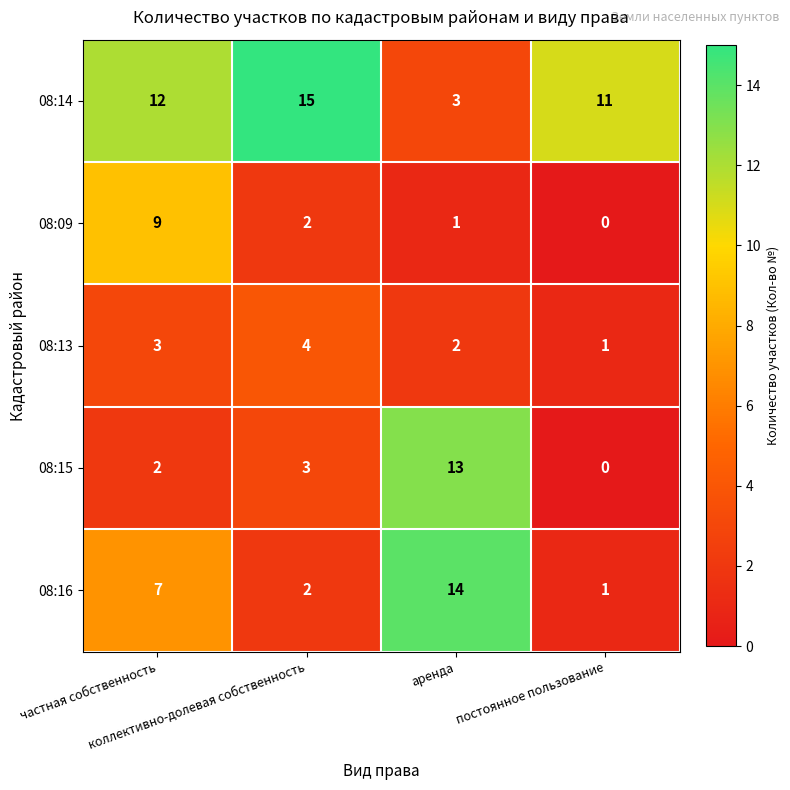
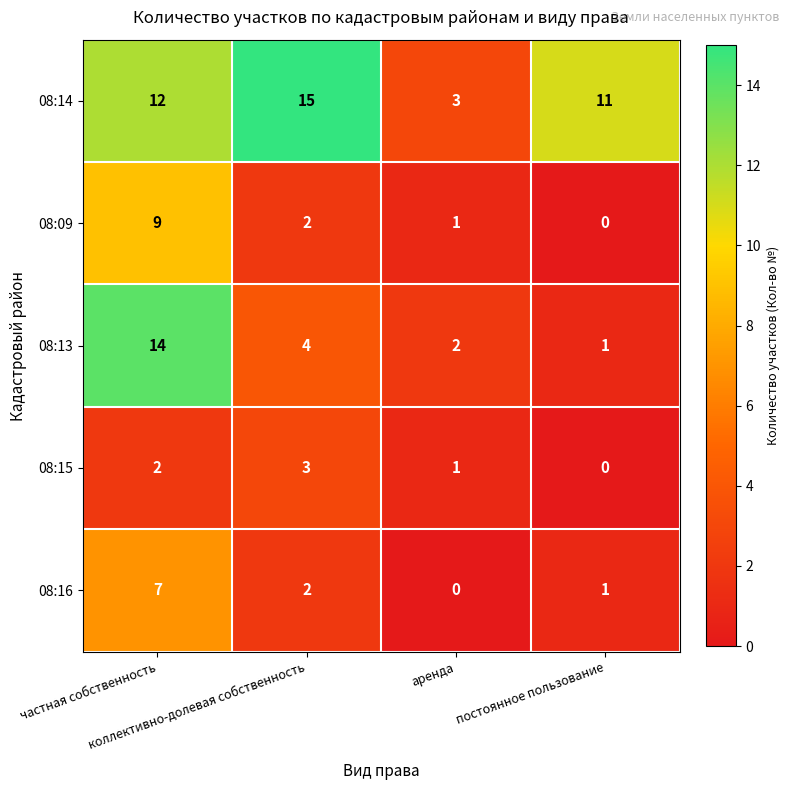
08:13, частная собственность: 3 -> 14
08:15, аренда: 13 -> 1
08:16, аренда: 14 -> 0
